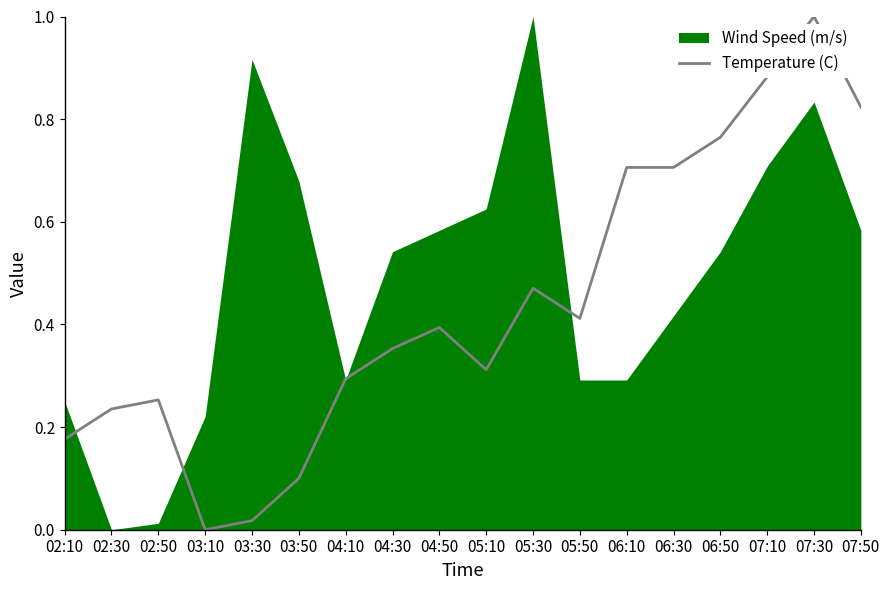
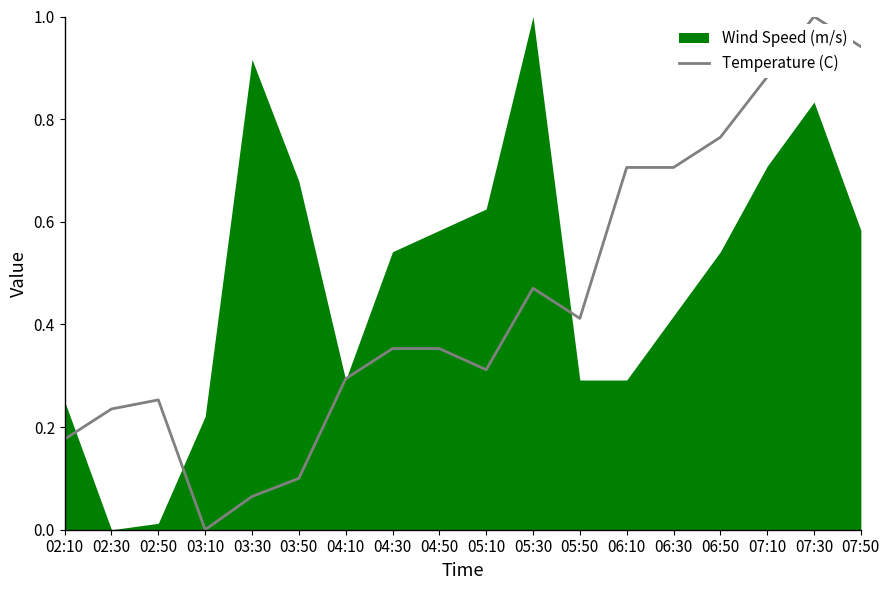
Temperature (C), 03:30: 0.02 -> 0.06
Temperature (C), 04:50: 0.39 -> 0.35
Temperature (C), 07:50: 0.82 -> 0.94
